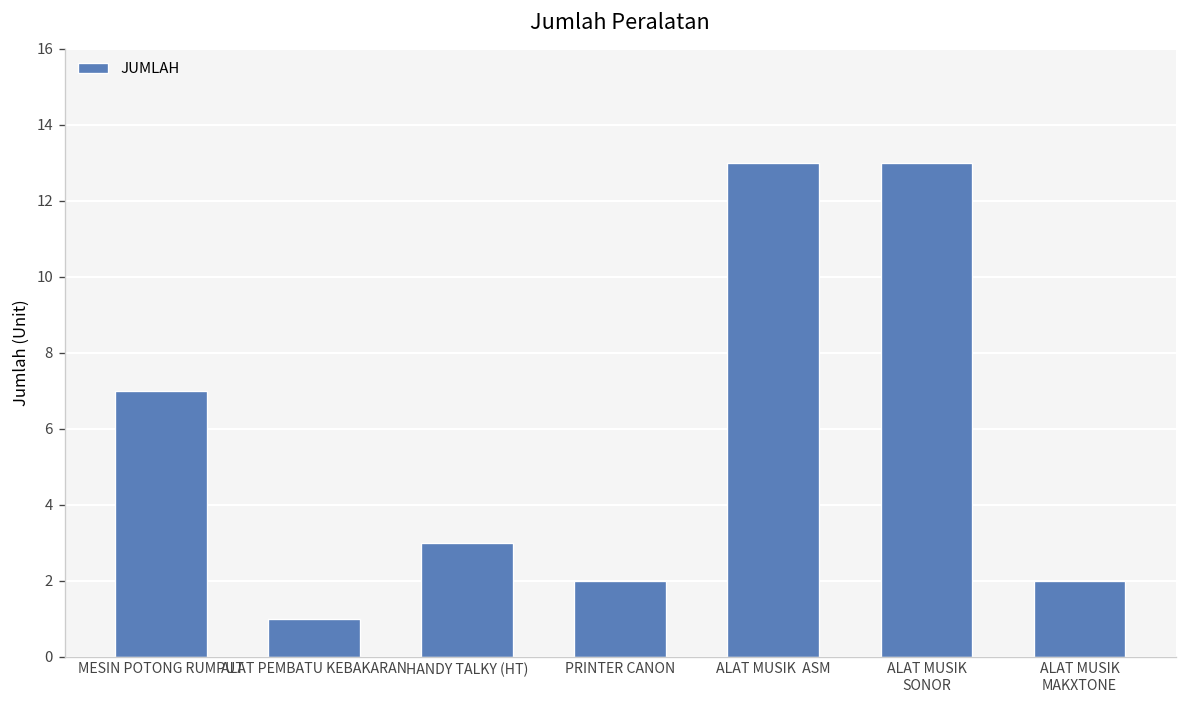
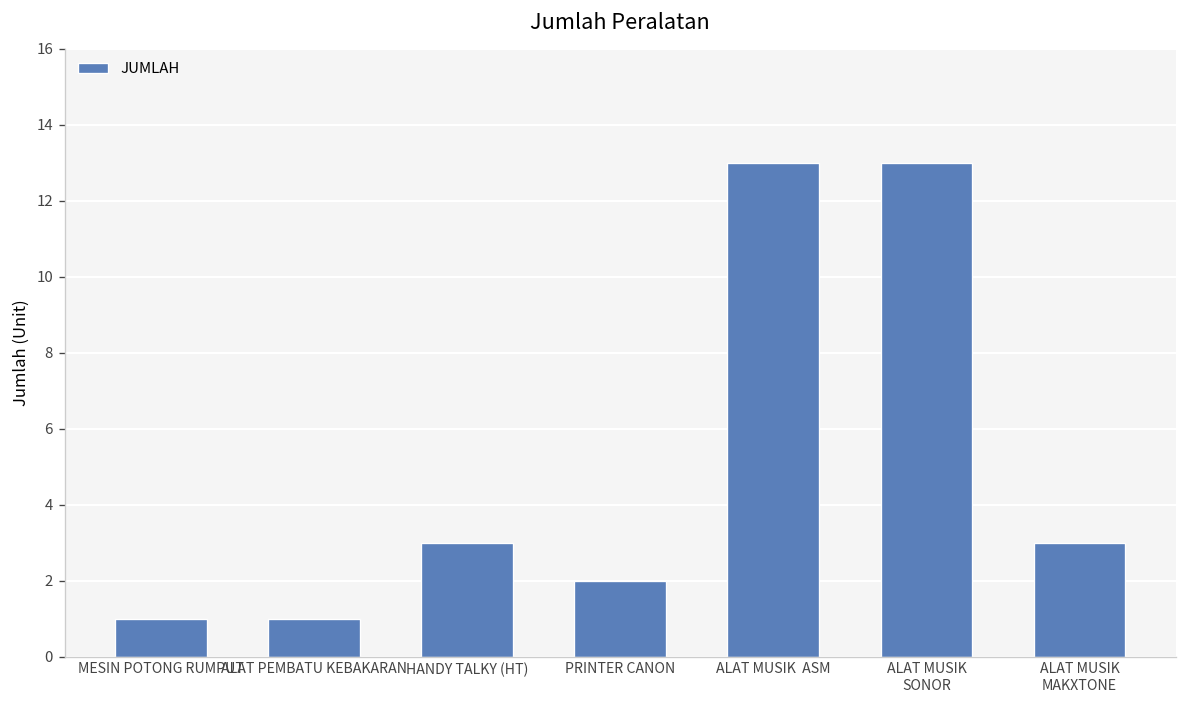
MESIN POTONG RUMPUT: 7 -> 1
ALAT MUSIK MAKXTONE: 2 -> 3
